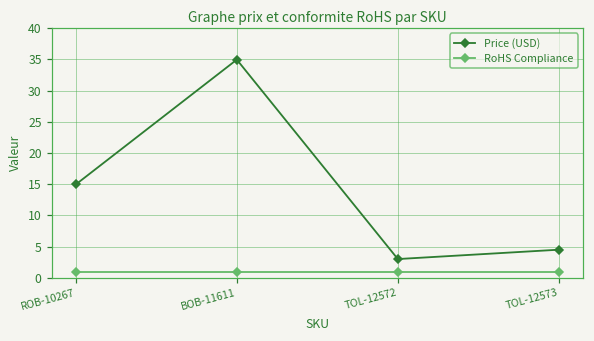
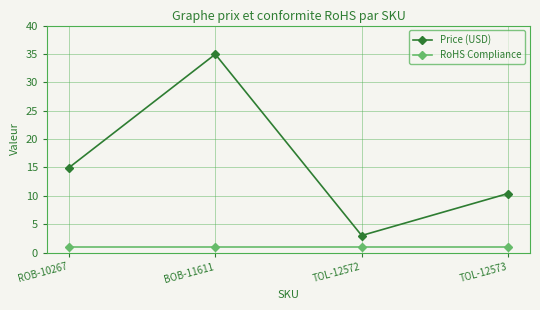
Price (USD), TOL-12573: 5 -> 10
